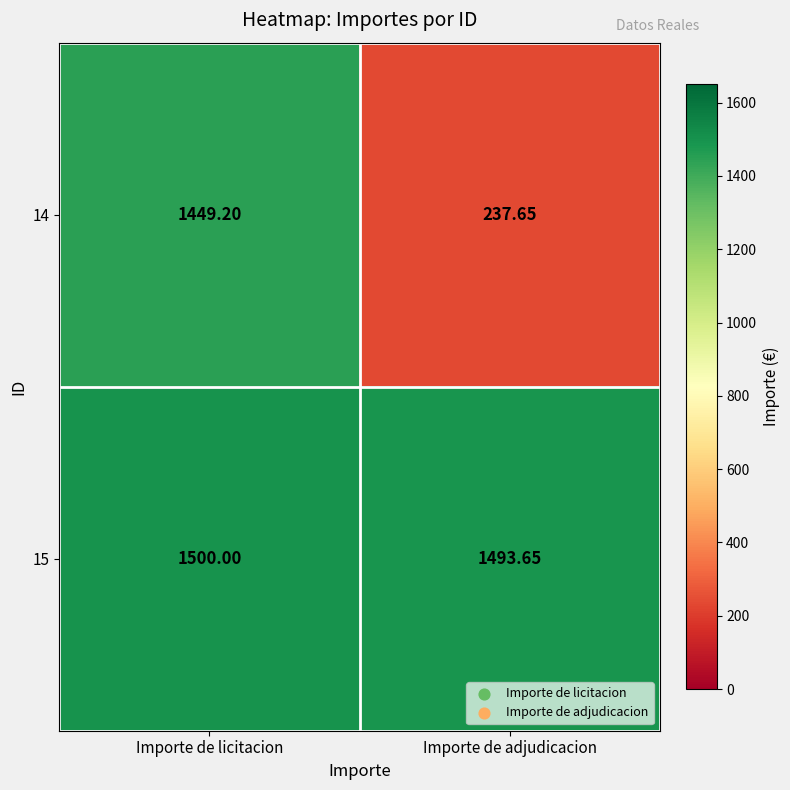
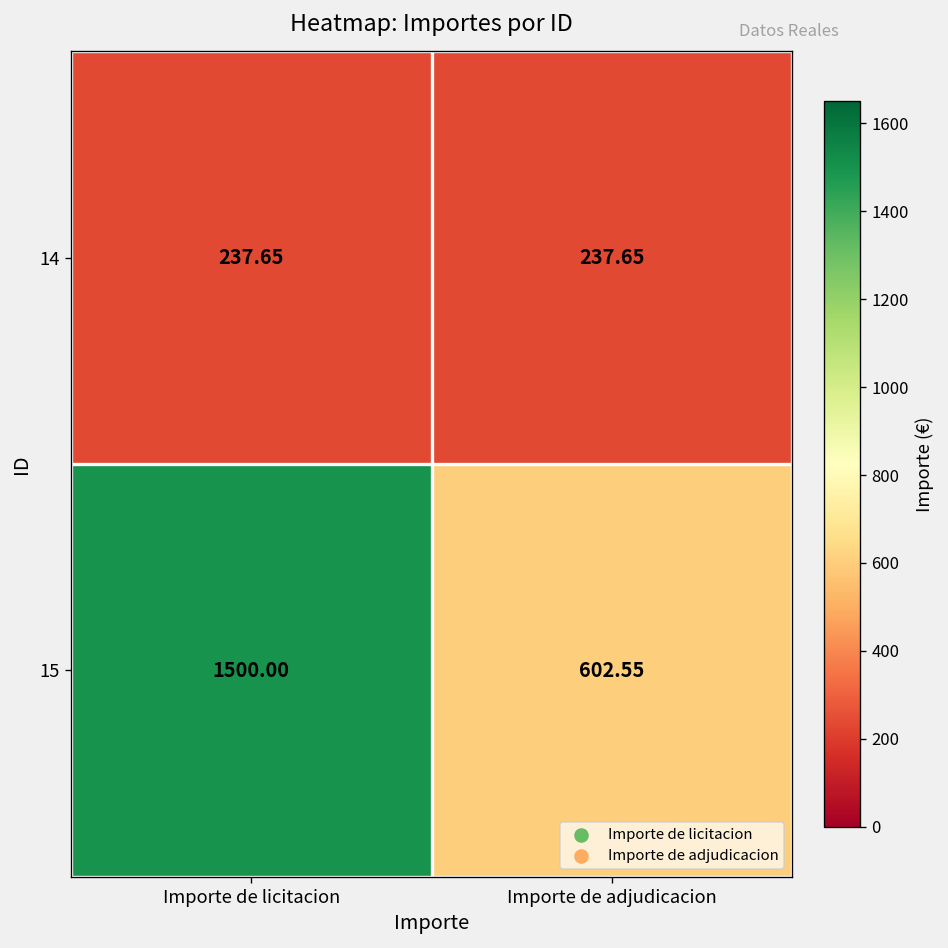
14, Importe de licitacion: 1449.20 -> 237.65
15, Importe de adjudicacion: 1493.65 -> 602.55
